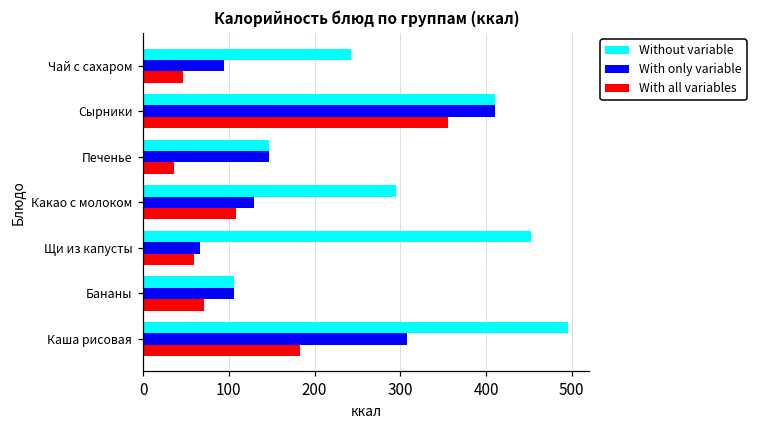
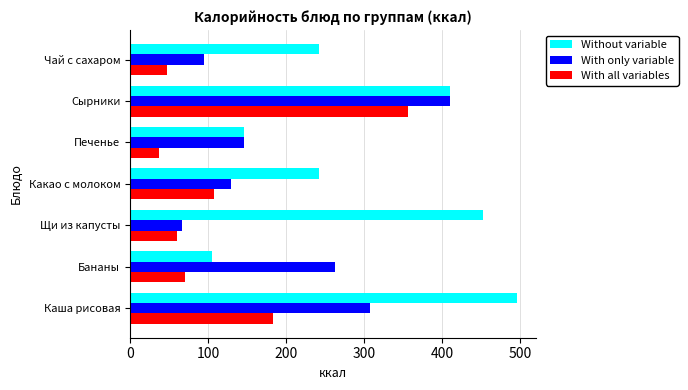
Without variable, Какао с молоком: 300 -> 240
With only variable, Бананы: 110 -> 260
